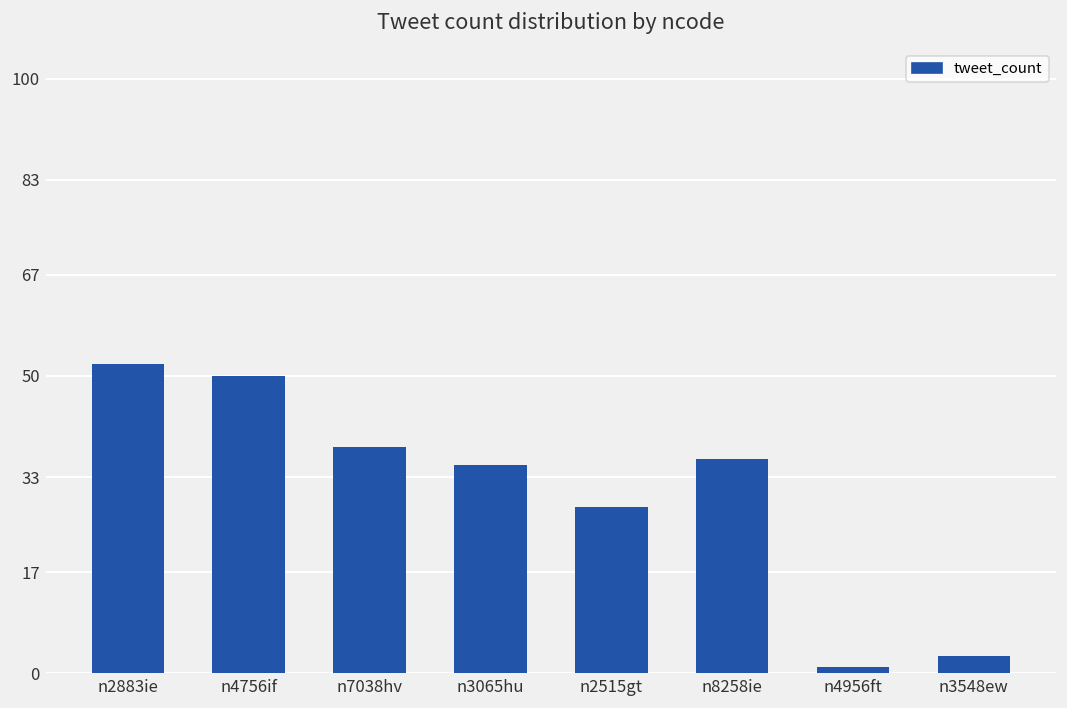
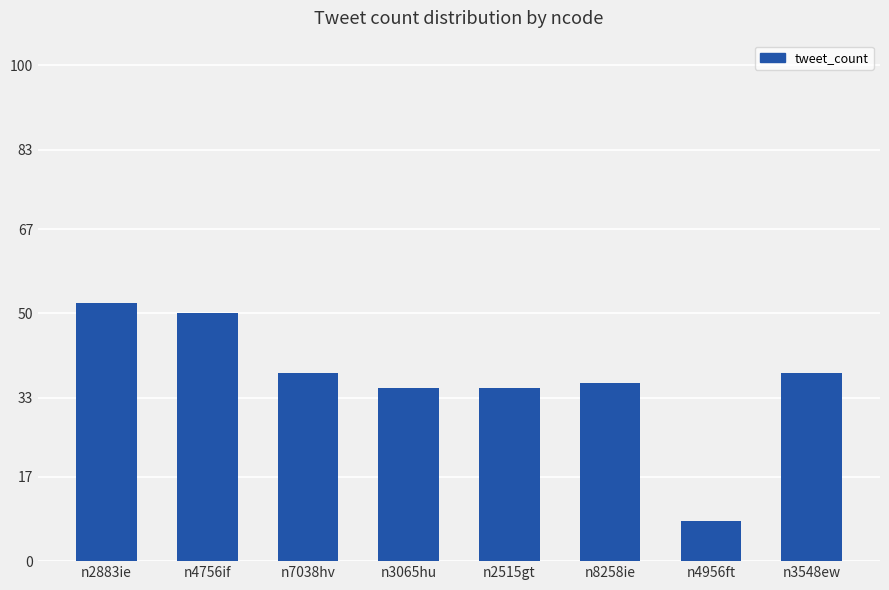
n2515gt: 28 -> 35
n4956ft: 1 -> 8
n3548ew: 3 -> 38
